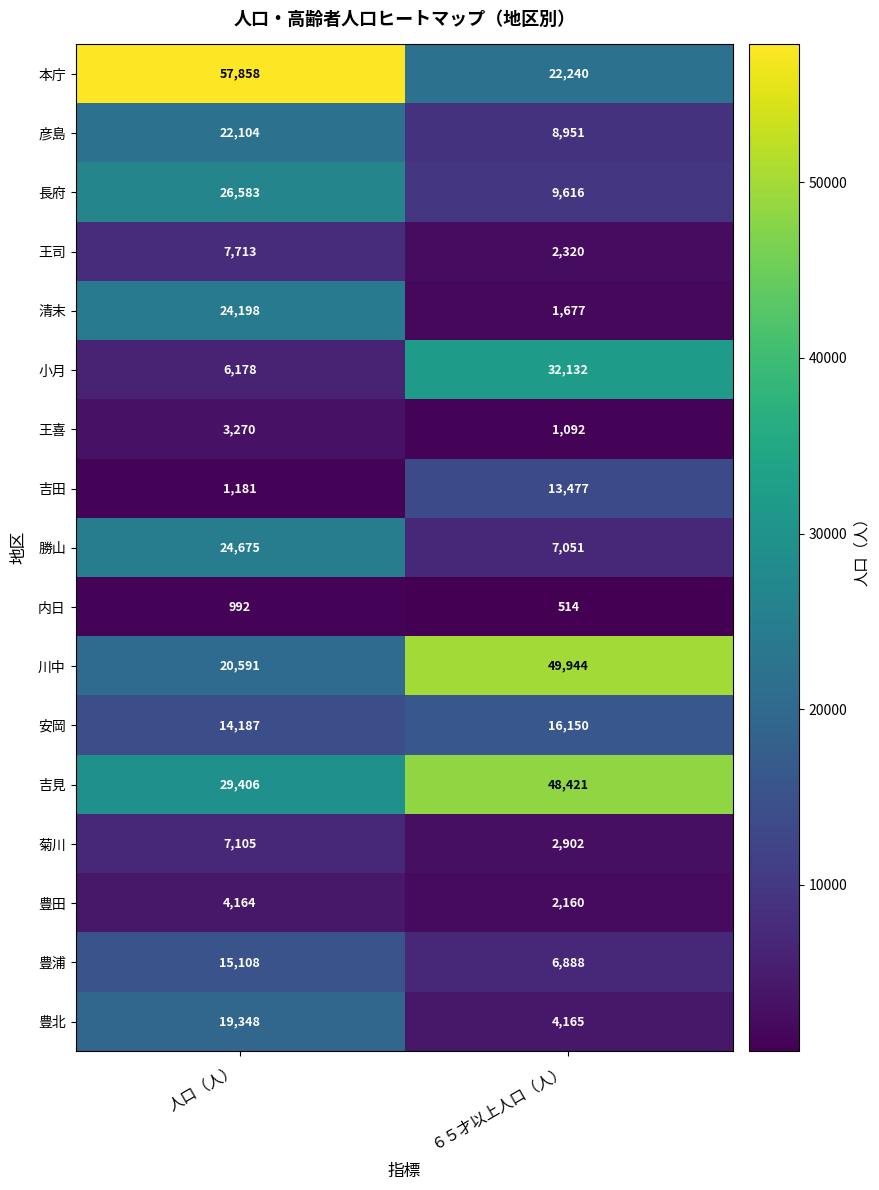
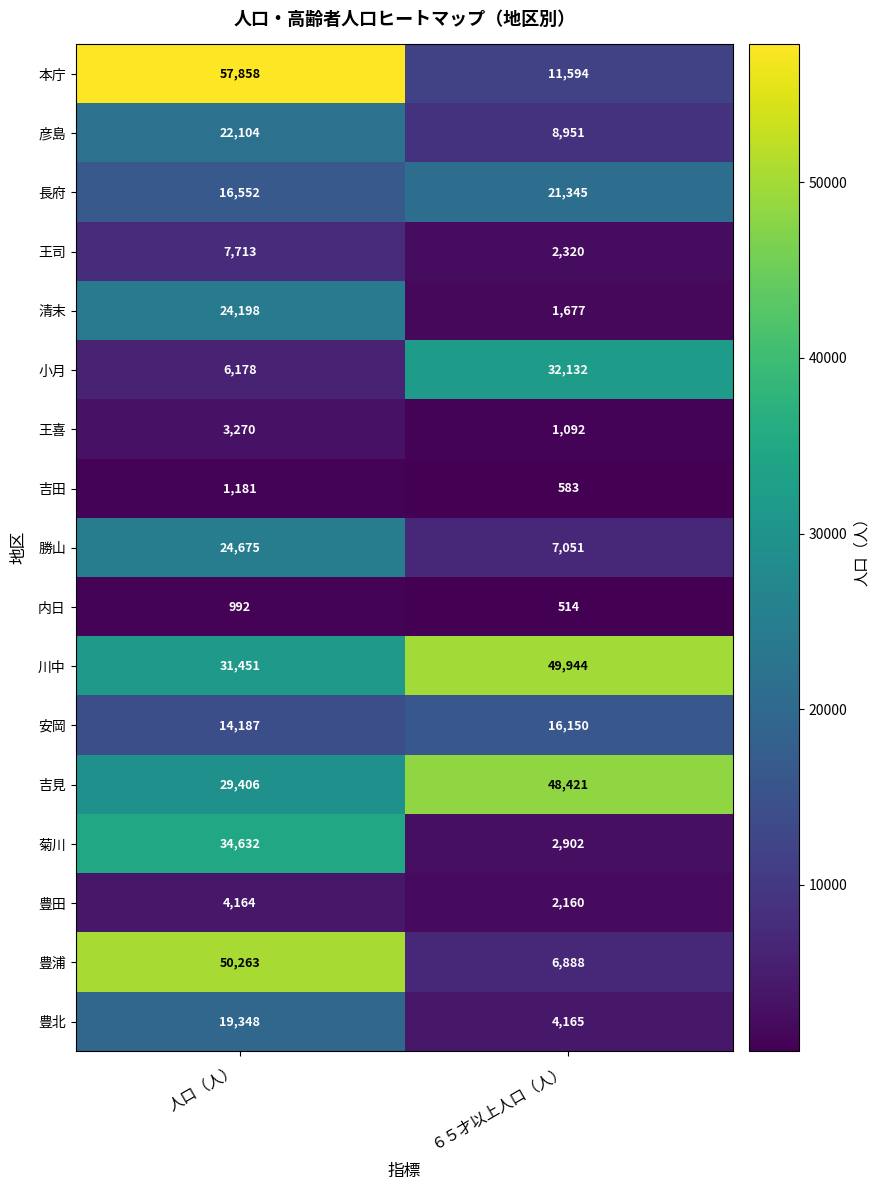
本庁, ６５才以上人口（人）: 22,240 -> 11,594
長府, 人口（人）: 26,583 -> 16,552
長府, ６５才以上人口（人）: 9,616 -> 21,345
吉田, ６５才以上人口（人）: 13,477 -> 583
川中, 人口（人）: 20,591 -> 31,451
菊川, 人口（人）: 7,105 -> 34,632
豊浦, 人口（人）: 15,108 -> 50,263
